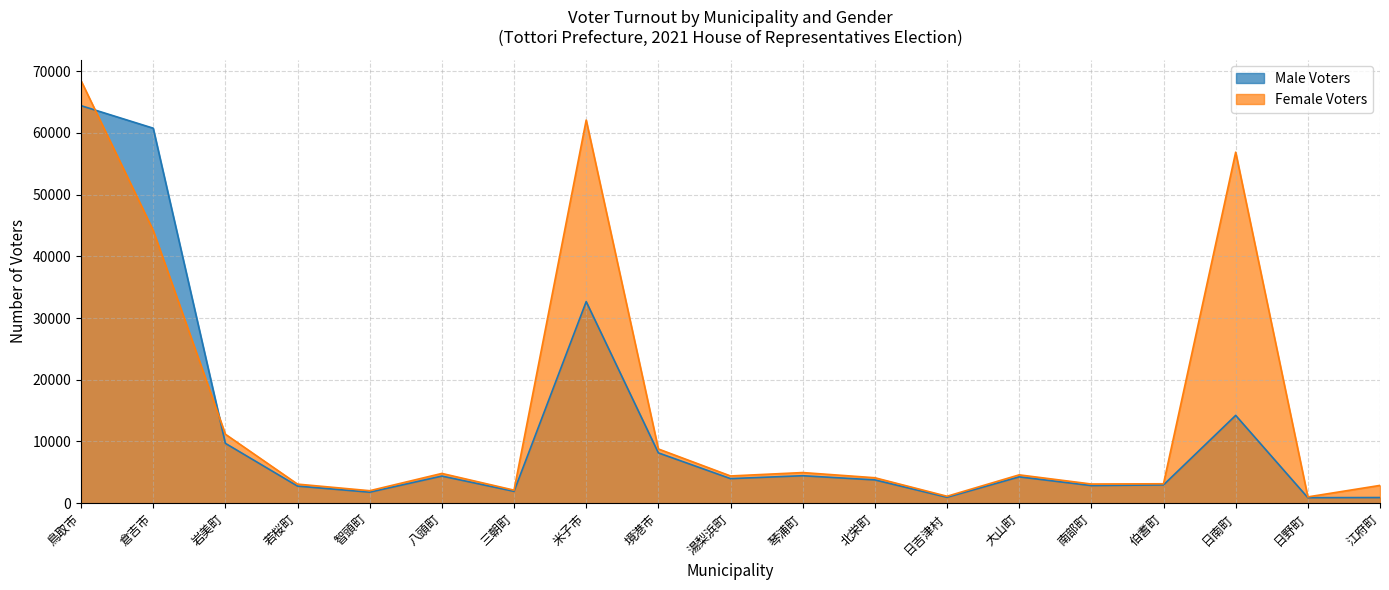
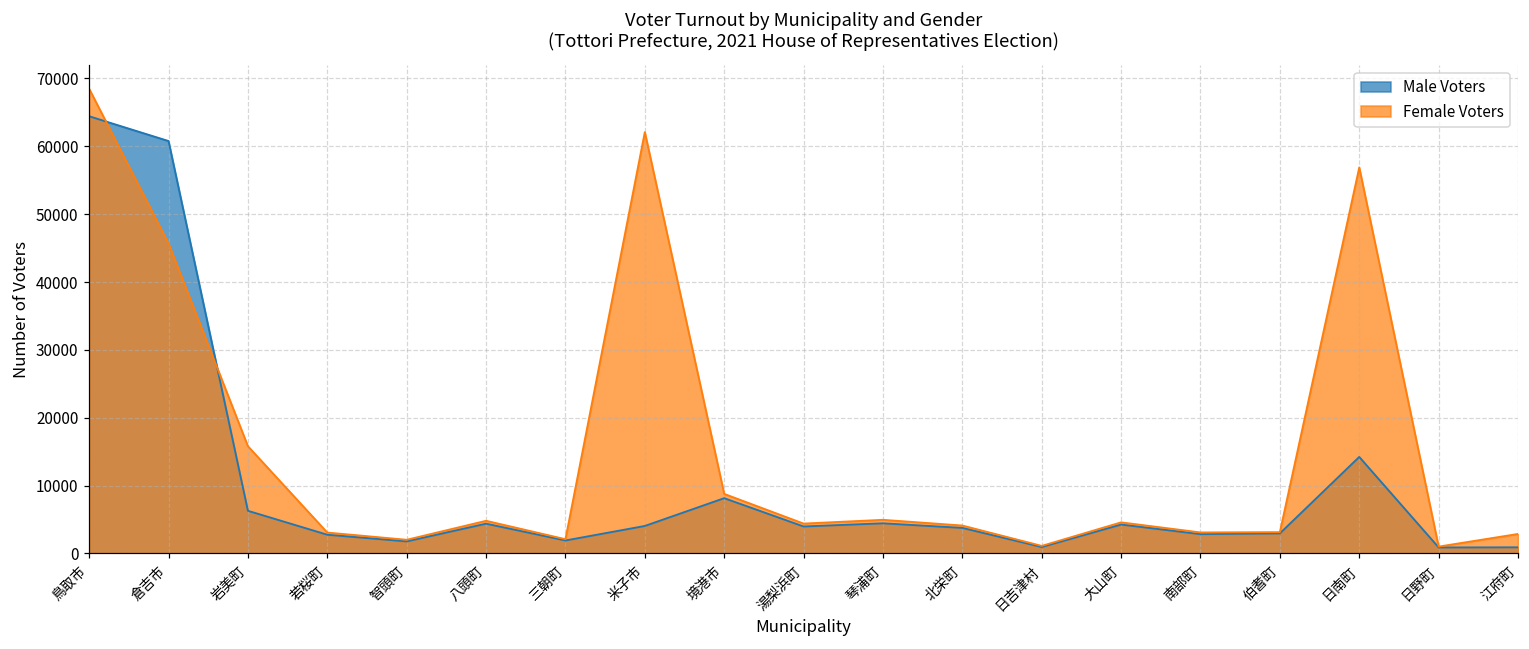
Female Voters, 倉吉市: 44000 -> 46000
Male Voters, 岩美町: 10000 -> 6000
Female Voters, 岩美町: 11000 -> 16000
Male Voters, 米子市: 33000 -> 4000
